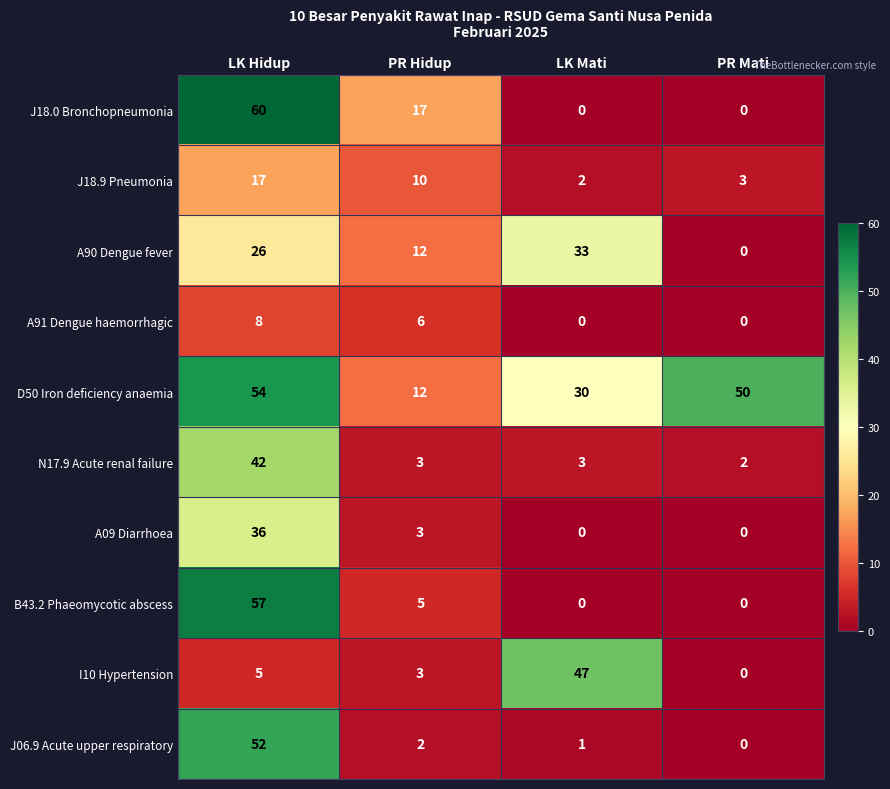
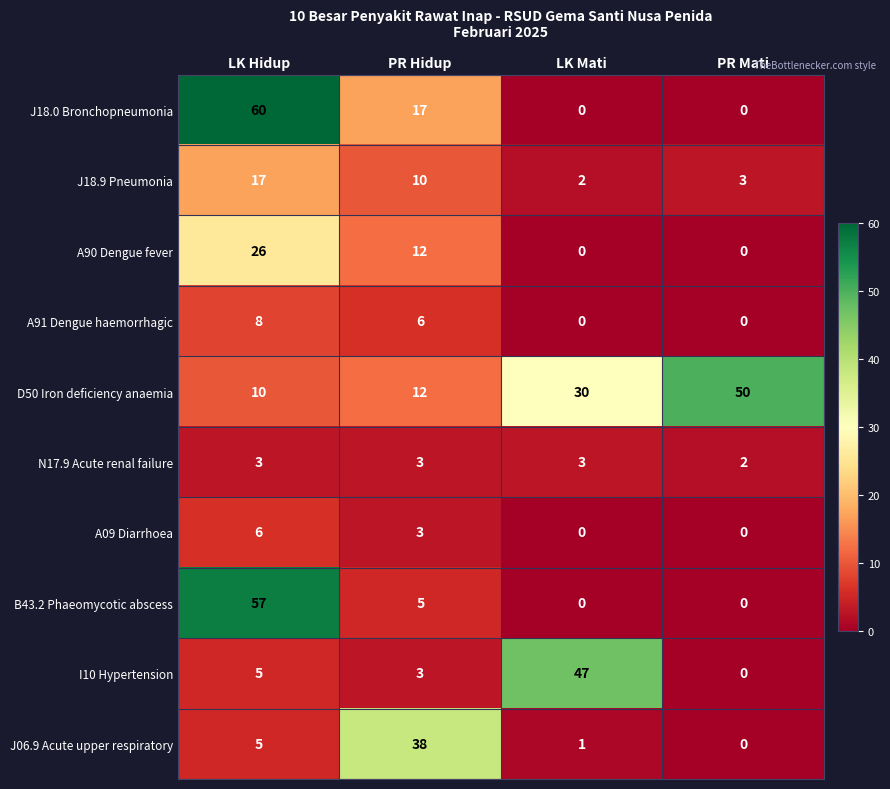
A90 Dengue fever, LK Mati: 33 -> 0
D50 Iron deficiency anaemia, LK Hidup: 54 -> 10
N17.9 Acute renal failure, LK Hidup: 42 -> 3
A09 Diarrhoea, LK Hidup: 36 -> 6
J06.9 Acute upper respiratory, LK Hidup: 52 -> 5
J06.9 Acute upper respiratory, PR Hidup: 2 -> 38
